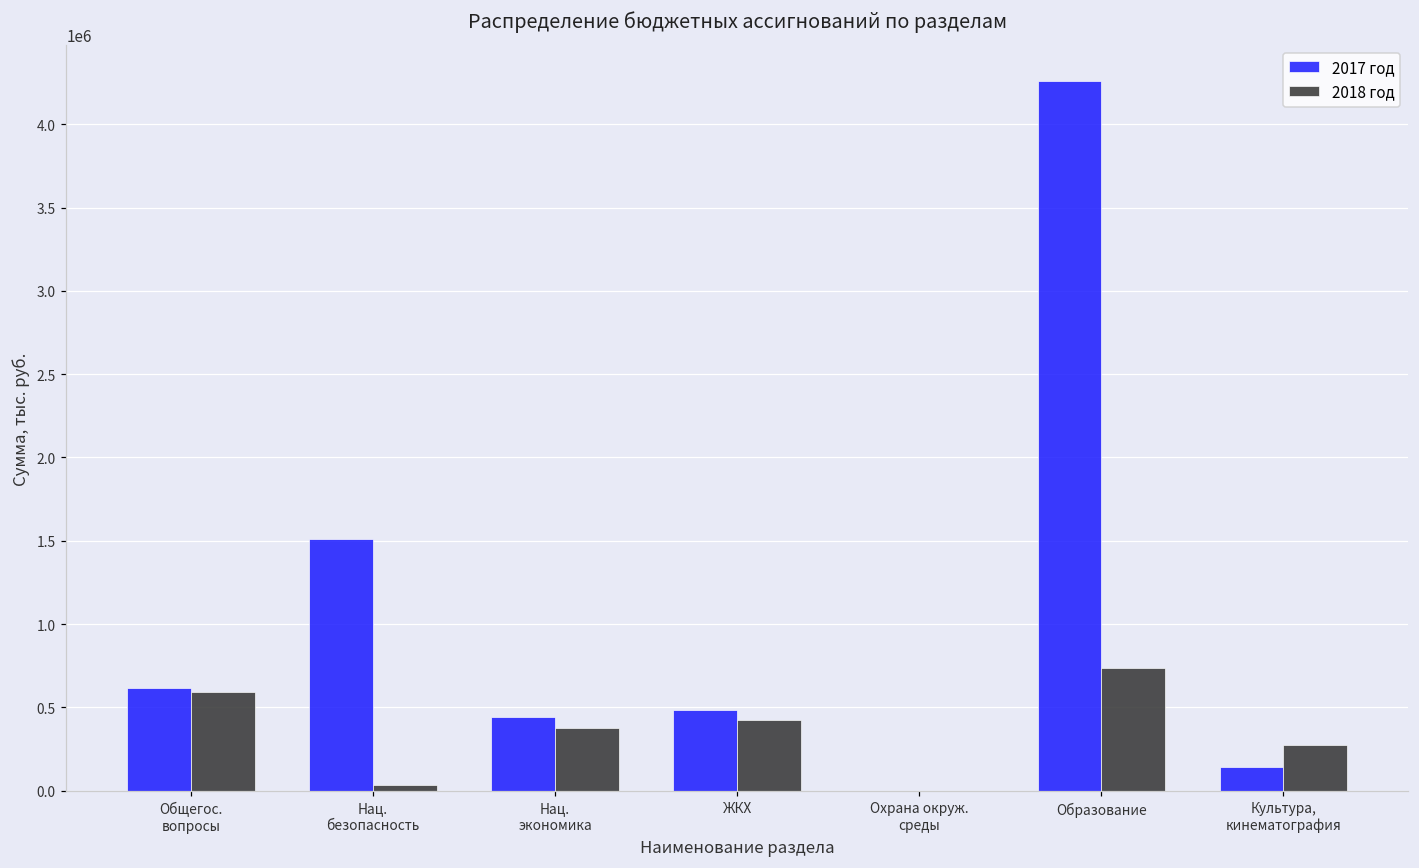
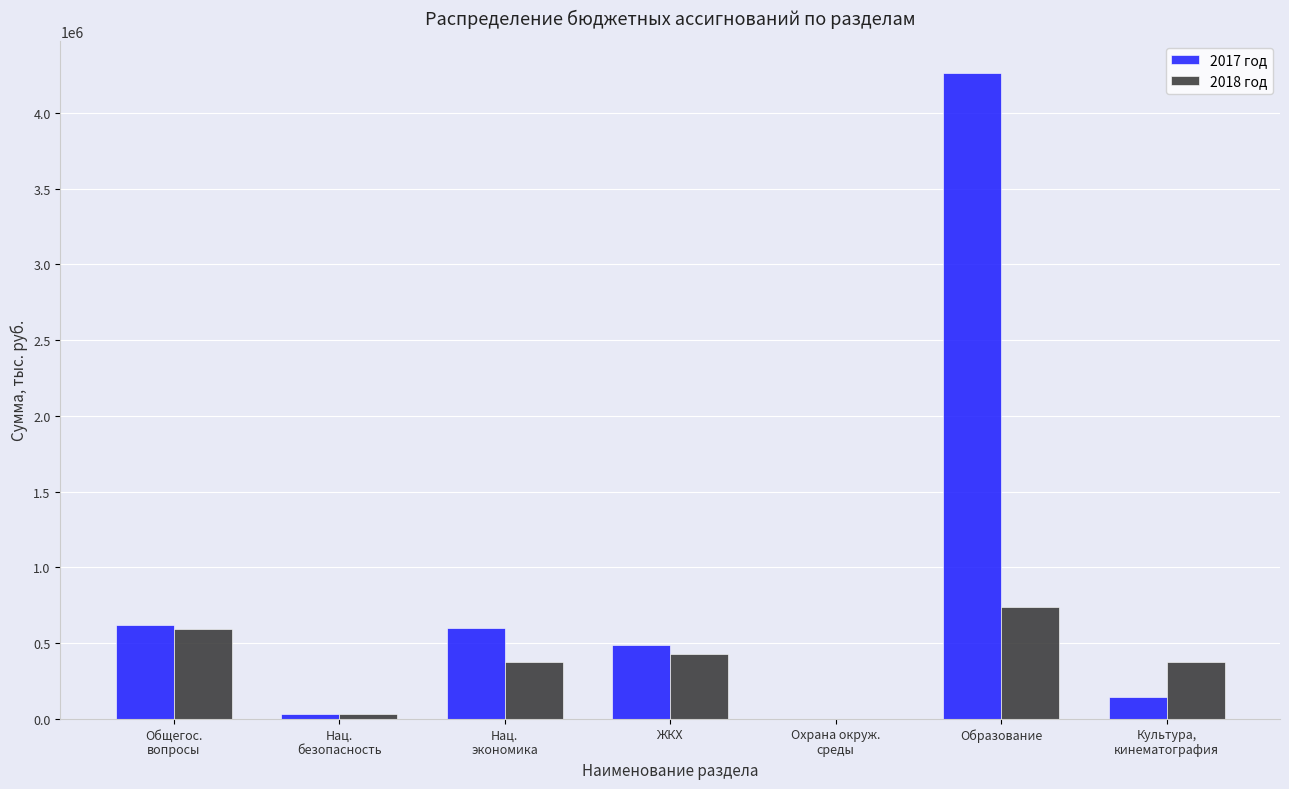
2017 год, Нац. безопасность: 1510000 -> 30000
2017 год, Нац. экономика: 440000 -> 600000
2018 год, Культура, кинематография: 270000 -> 370000
